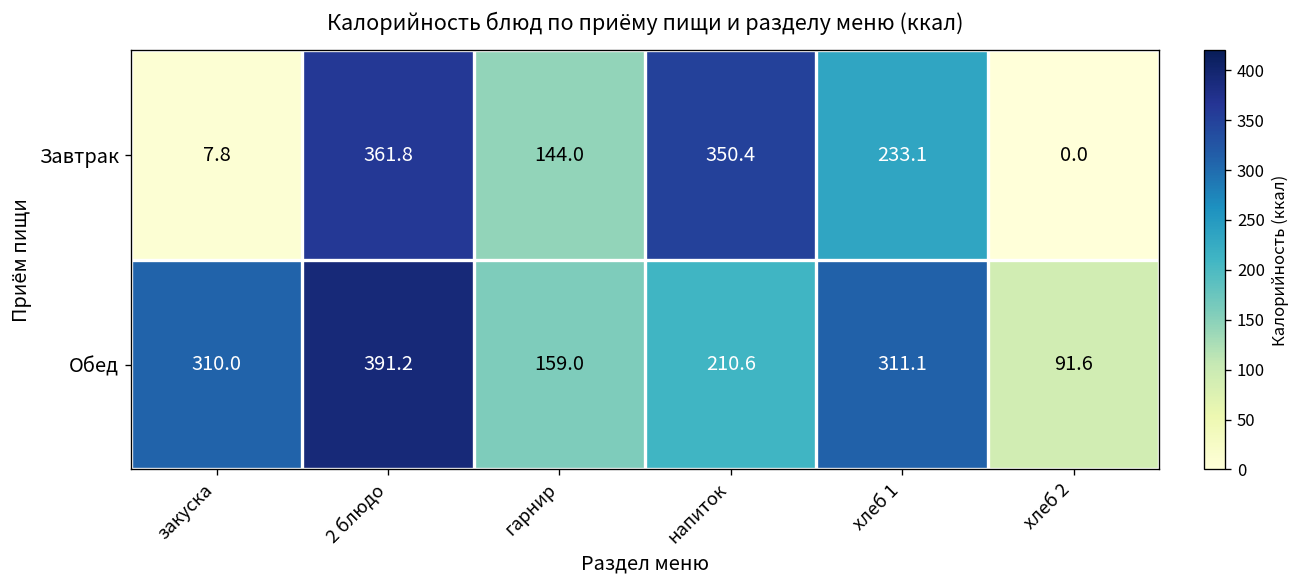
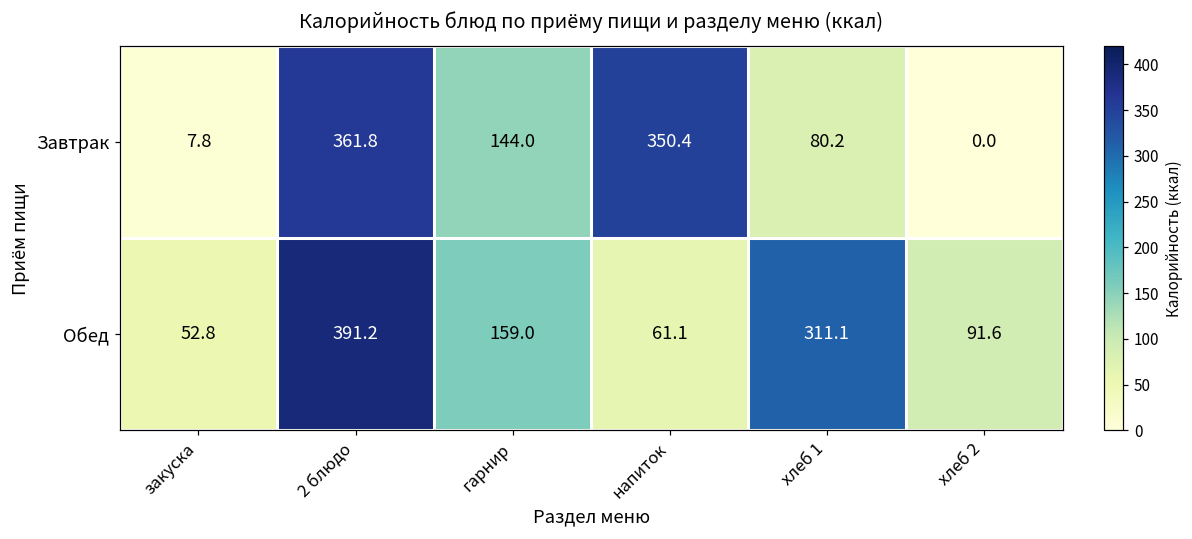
Завтрак, хлеб 1: 233.1 -> 80.2
Обед, закуска: 310.0 -> 52.8
Обед, напиток: 210.6 -> 61.1
